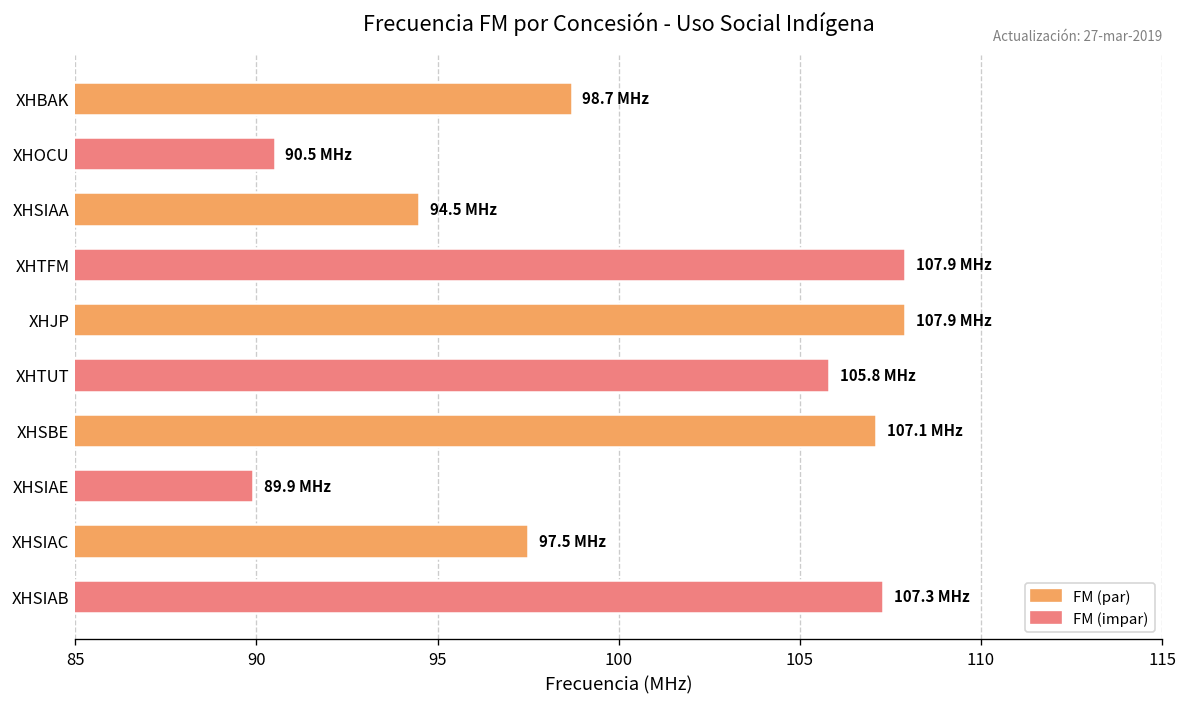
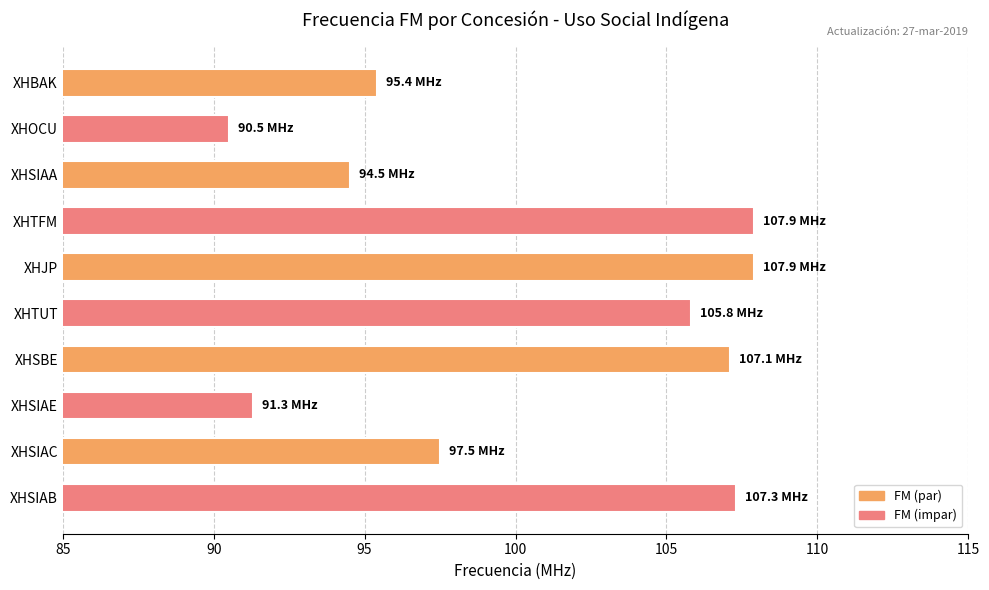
XHBAK: 98.7 -> 95.4
XHSIAE: 89.9 -> 91.3
